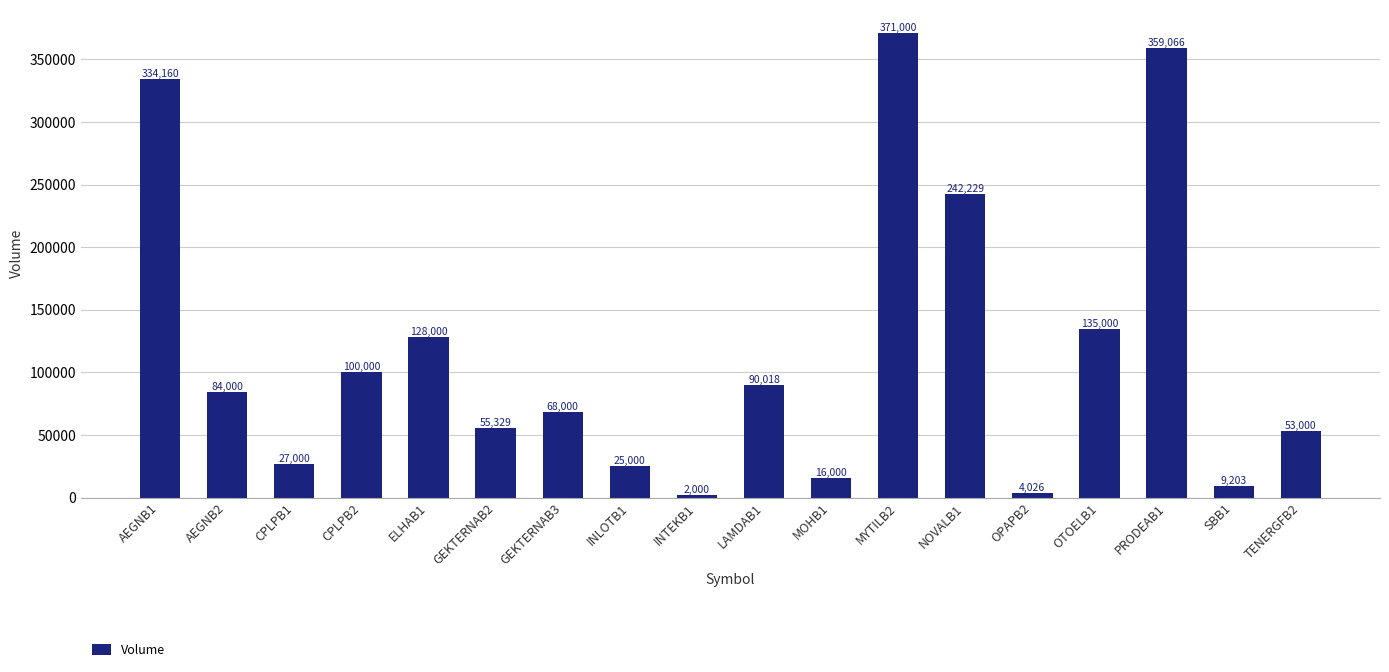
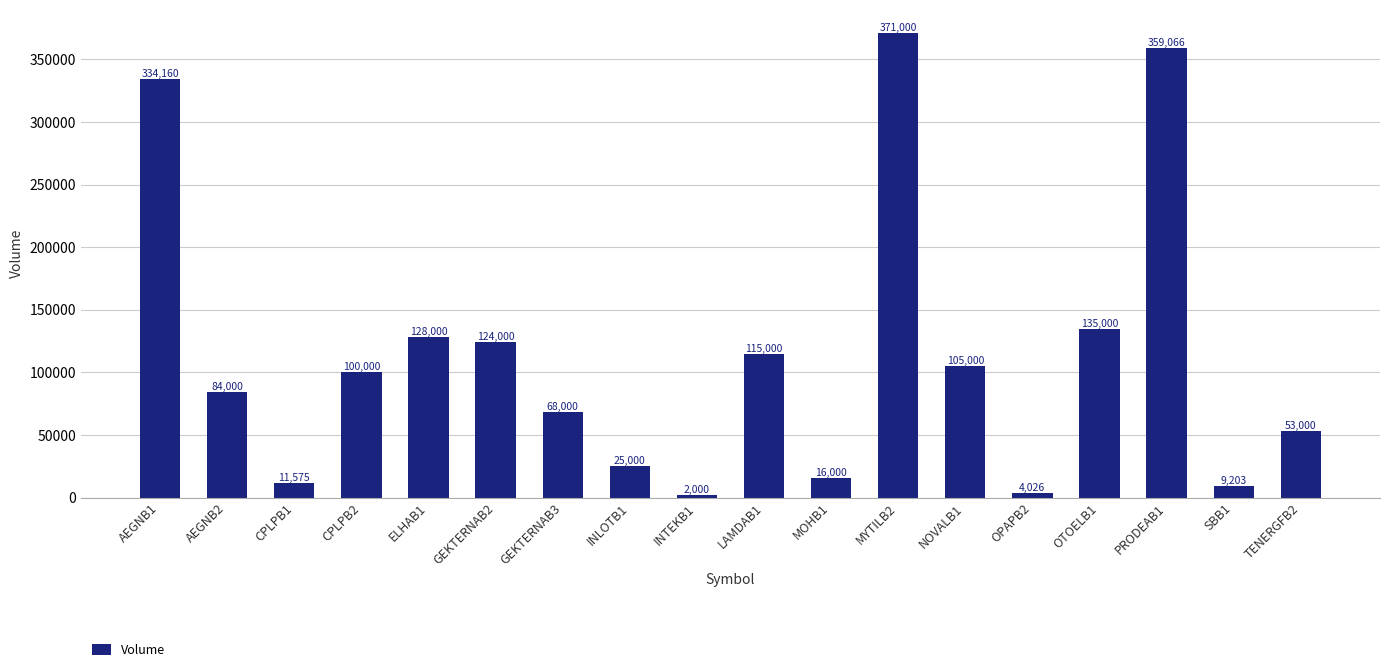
CPLPB1: 27,000 -> 11,575
GEKTERNAB2: 55,329 -> 124,000
LAMDAB1: 90,018 -> 115,000
NOVALB1: 242,229 -> 105,000
